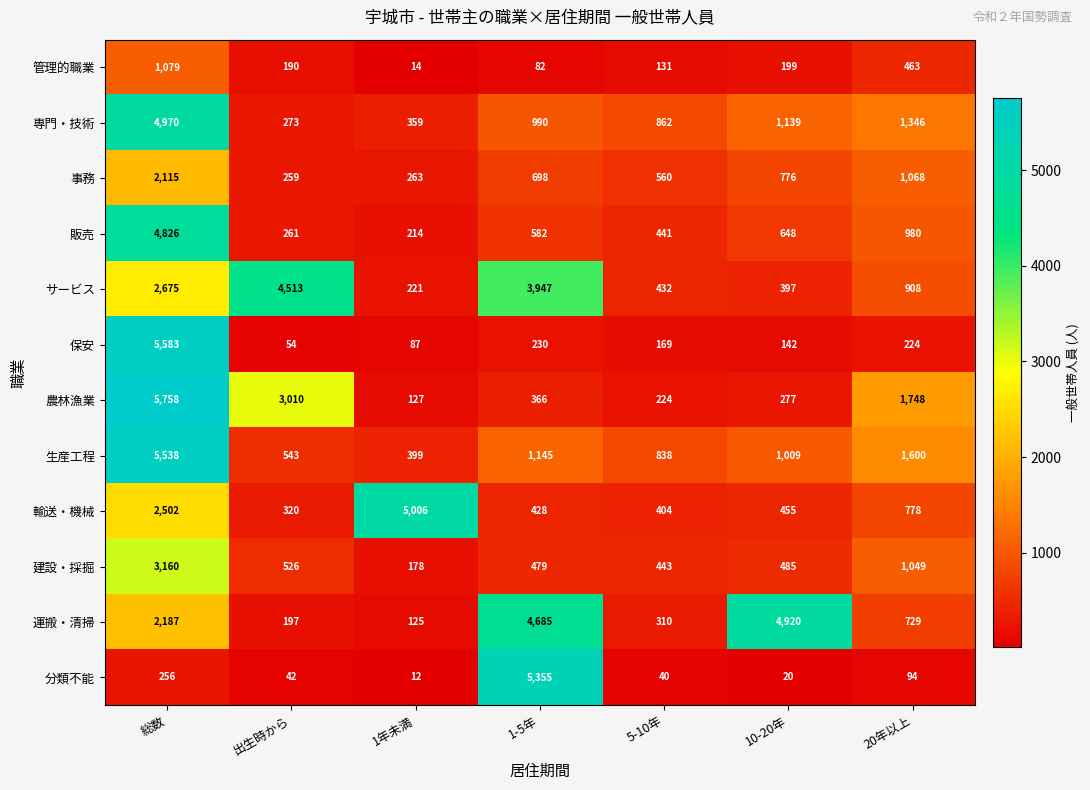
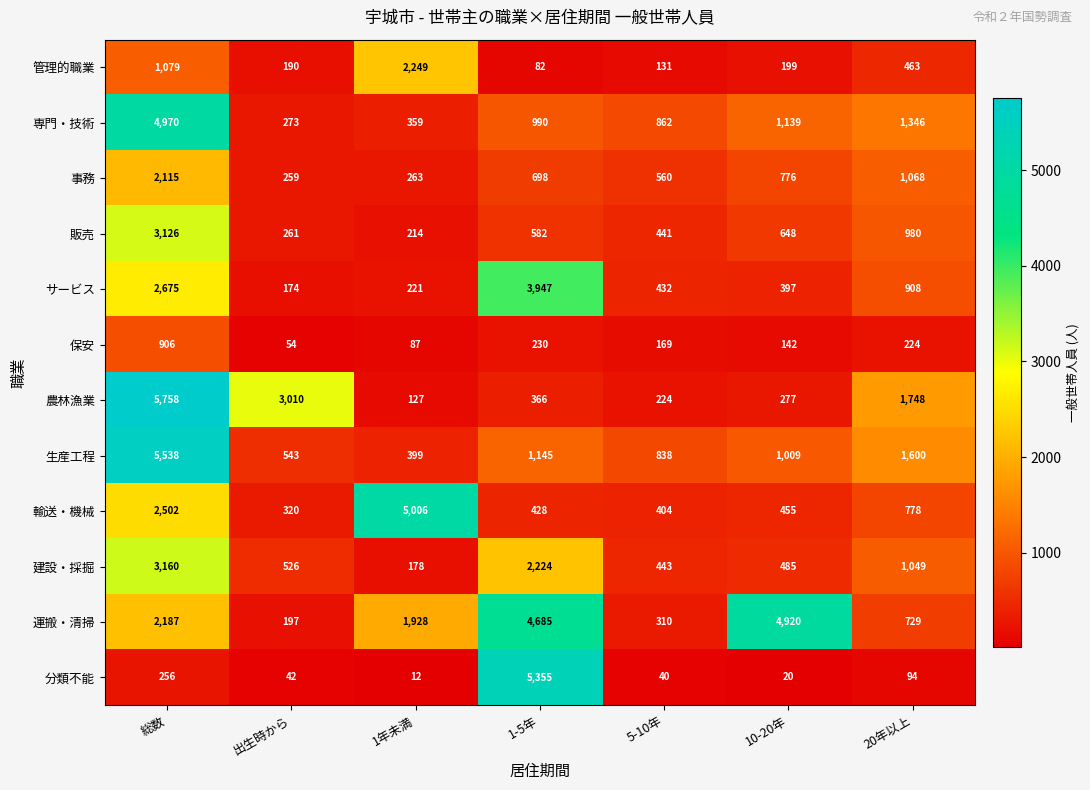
管理的職業, 1年未満: 14 -> 2,249
販売, 総数: 4,826 -> 3,126
サービス, 出生時から: 4,513 -> 174
保安, 総数: 5,583 -> 906
建設・採掘, 1-5年: 479 -> 2,224
運搬・清掃, 1年未満: 125 -> 1,928
